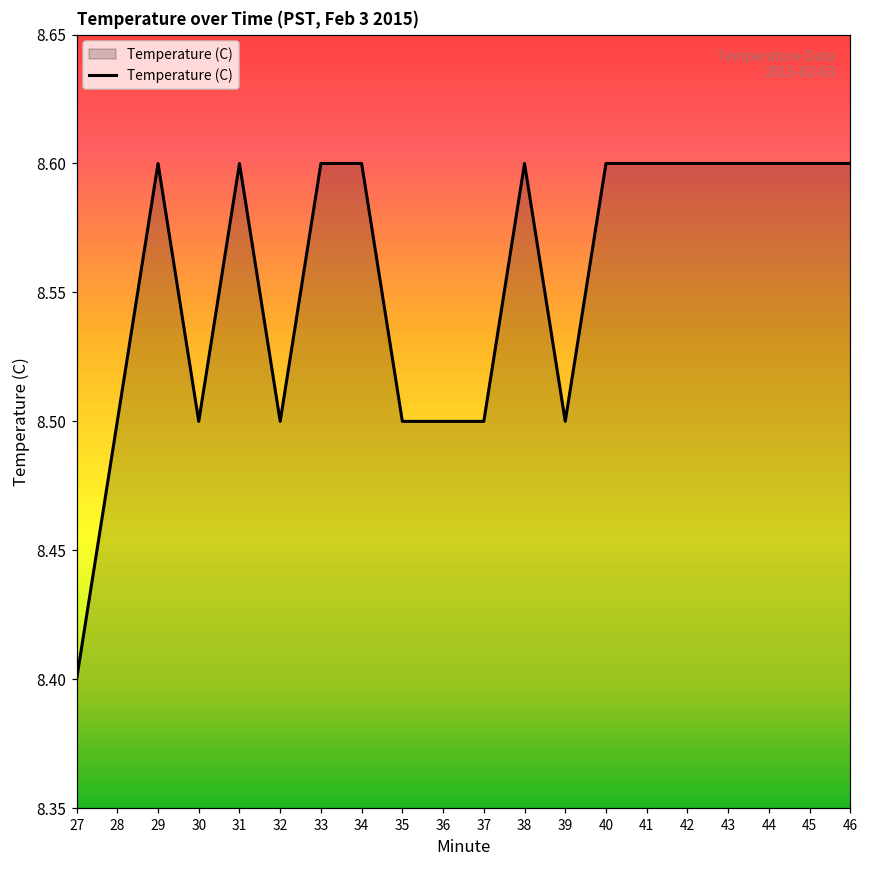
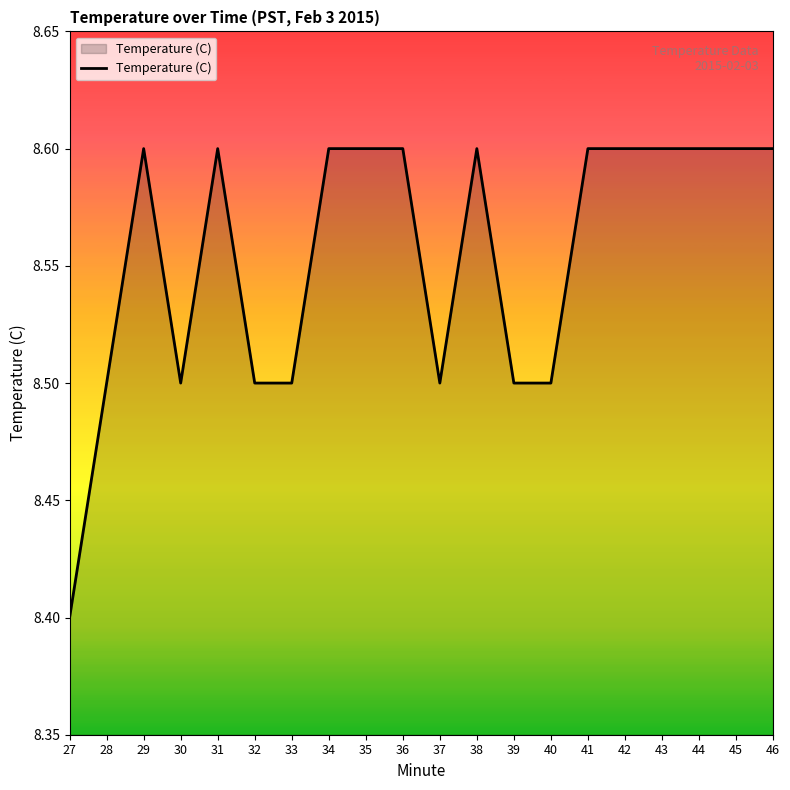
33: 8.6 -> 8.5
35: 8.5 -> 8.6
36: 8.5 -> 8.6
40: 8.6 -> 8.5
